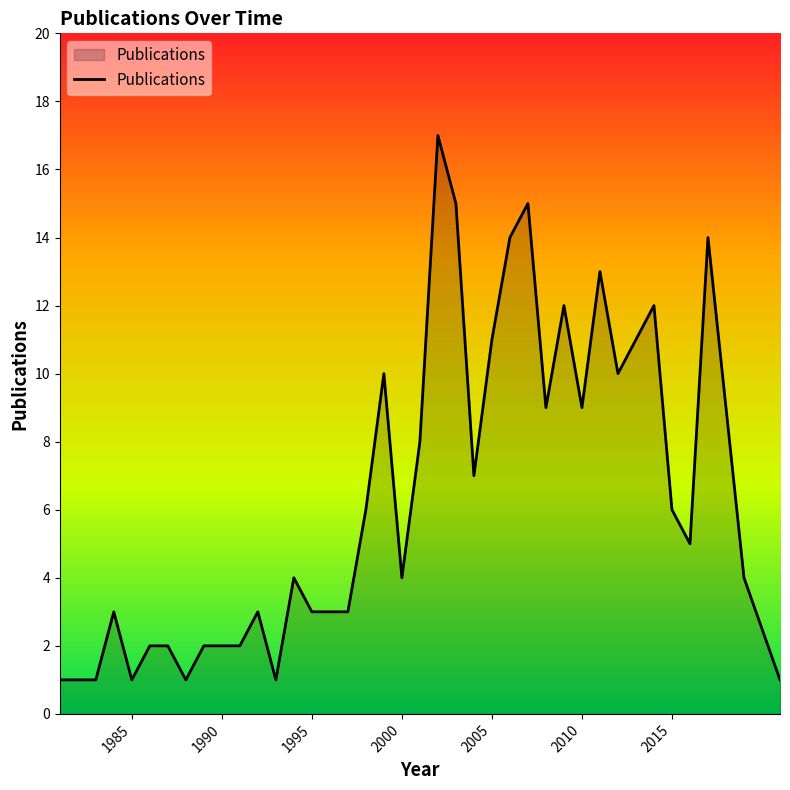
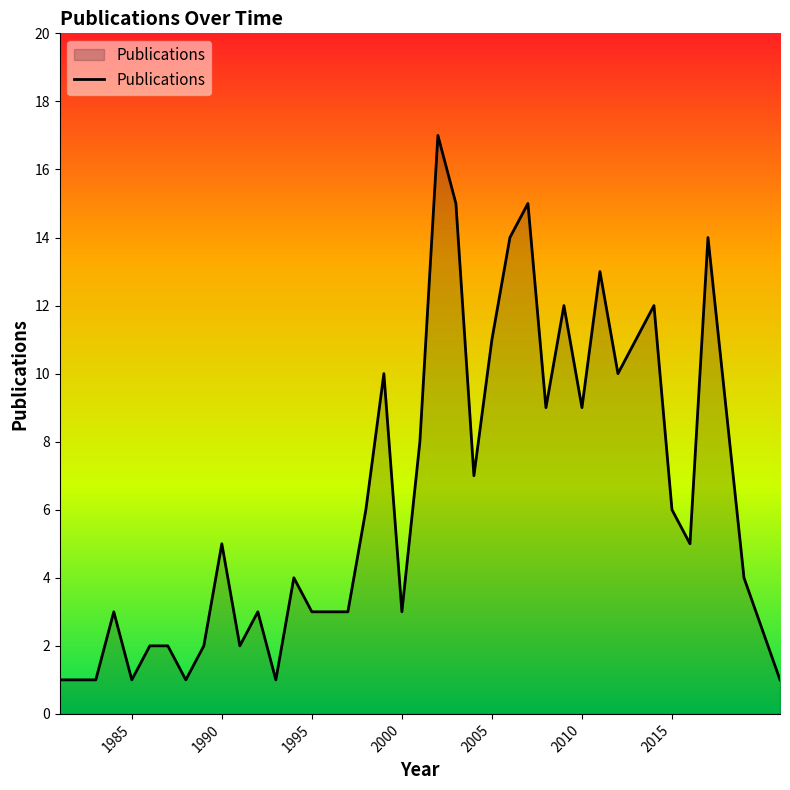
1990: 2 -> 5
2000: 4 -> 3
